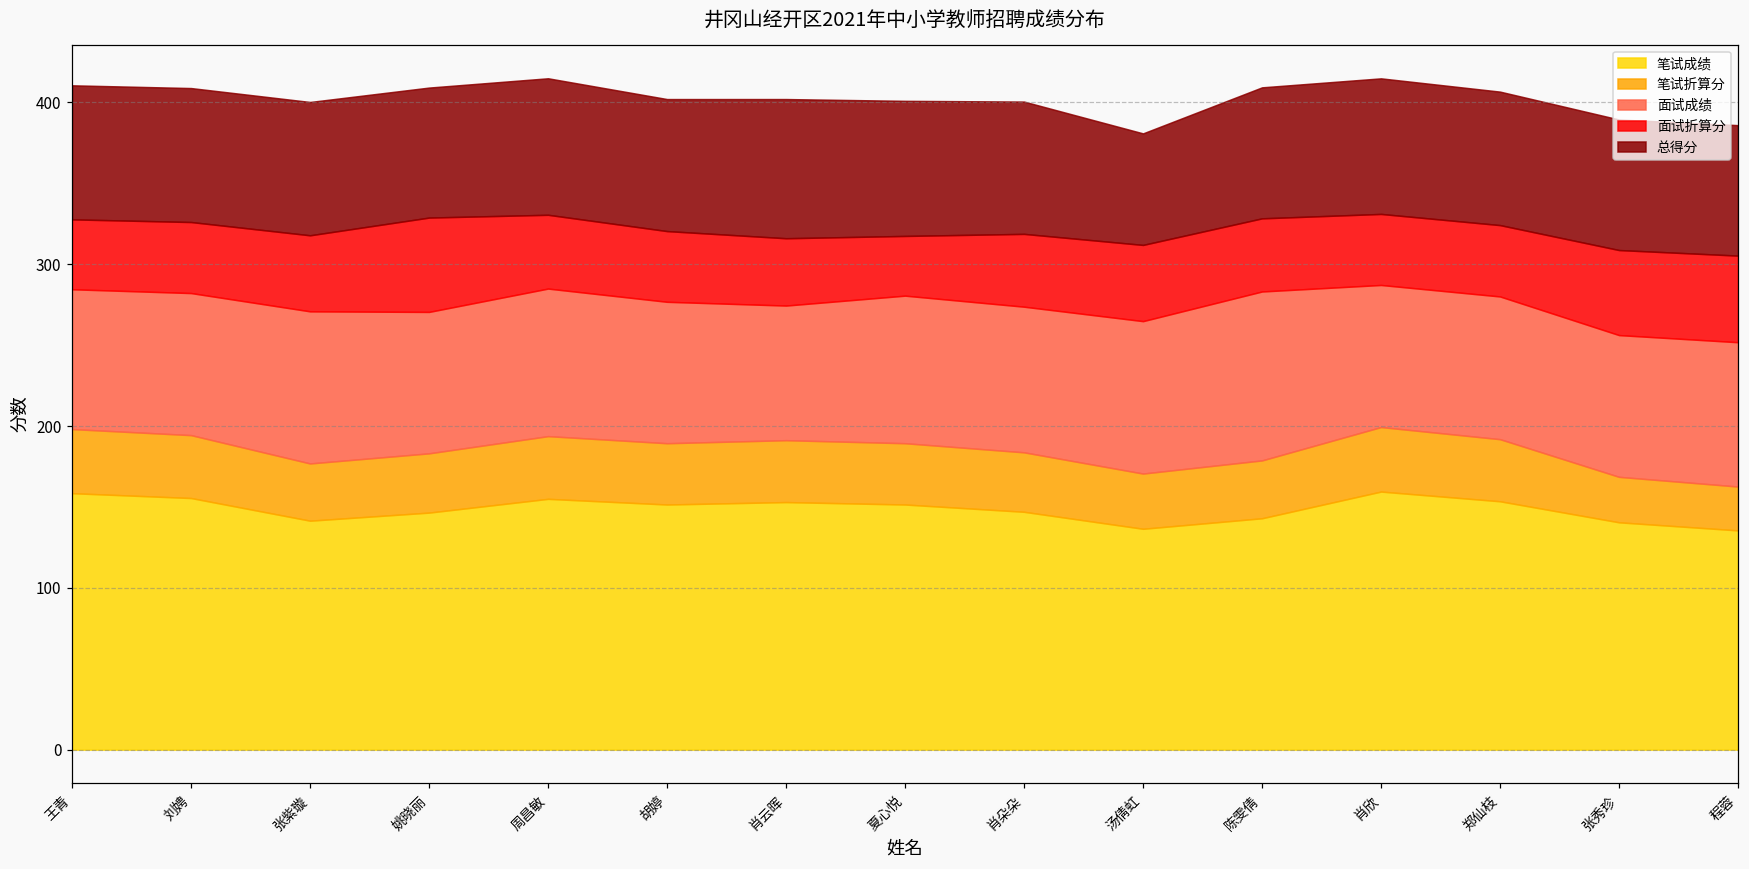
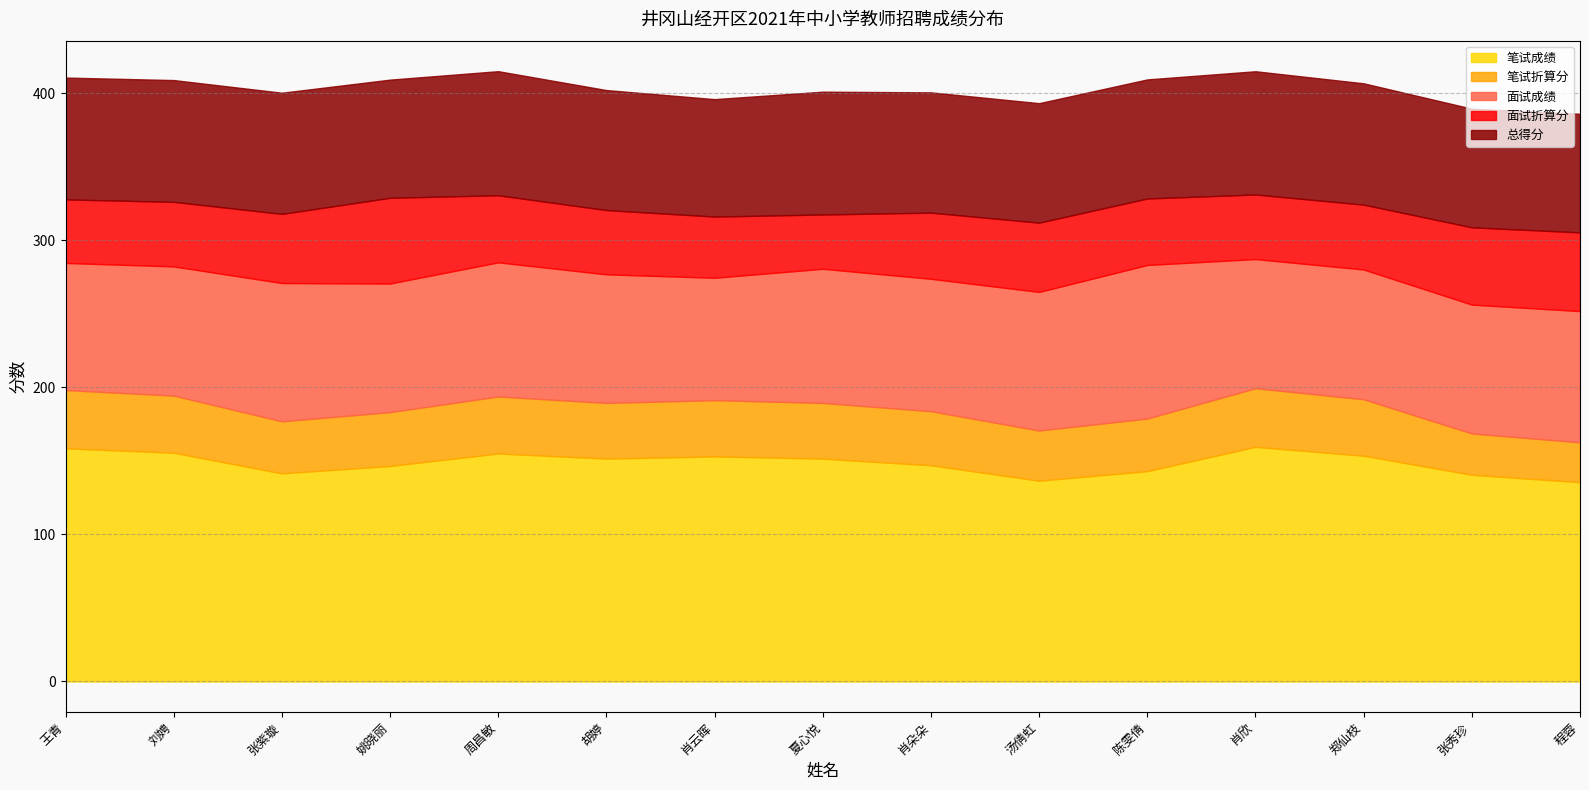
总得分, 肖云晖: 86 -> 80
总得分, 汤倩虹: 69 -> 81
